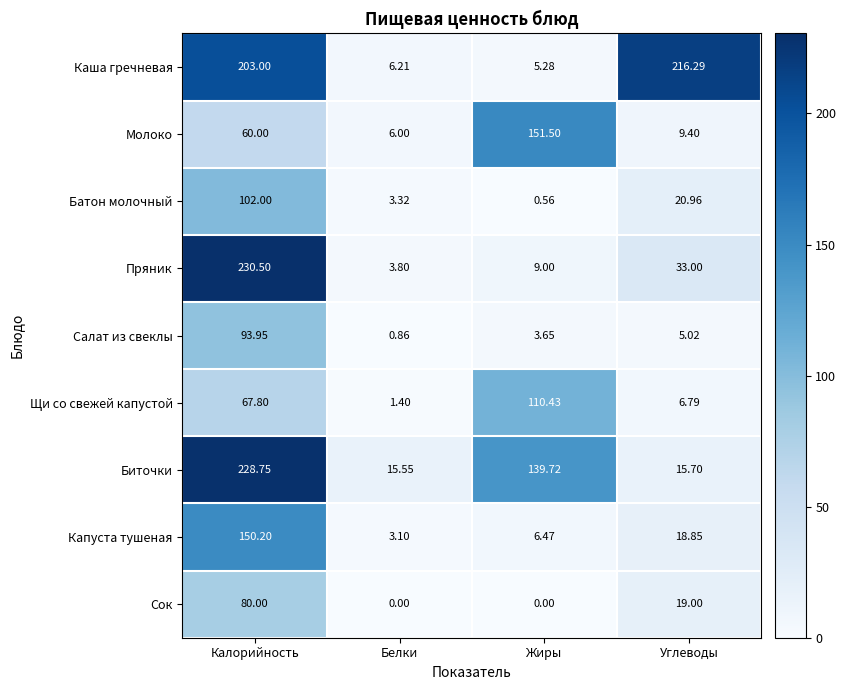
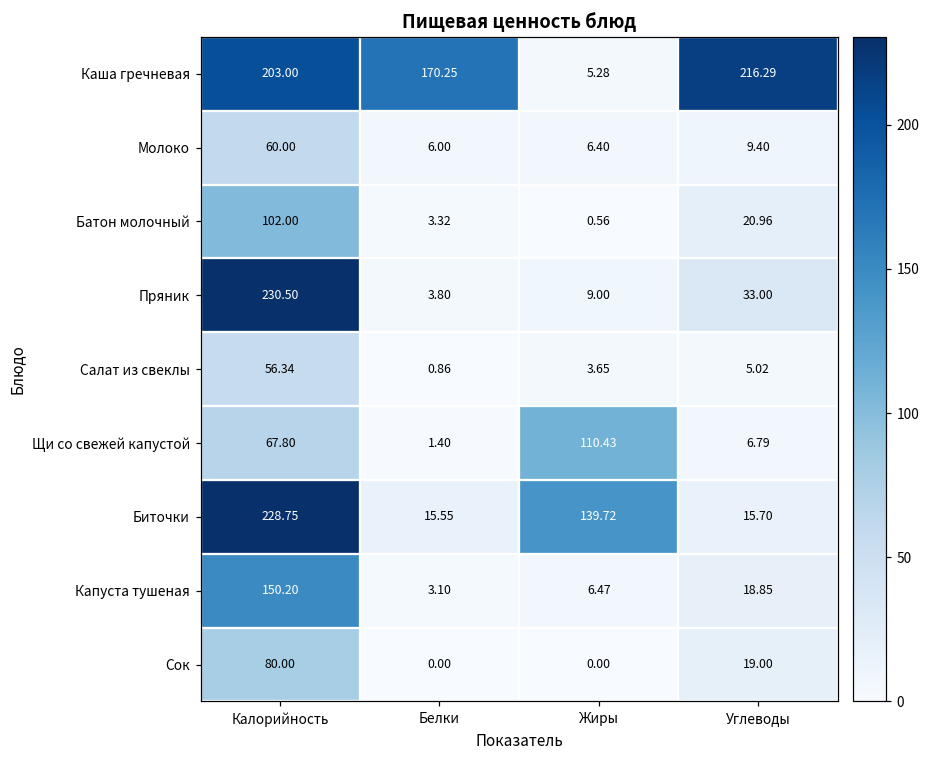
Каша гречневая, Белки: 6.21 -> 170.25
Молоко, Жиры: 151.50 -> 6.40
Салат из свеклы, Калорийность: 93.95 -> 56.34
